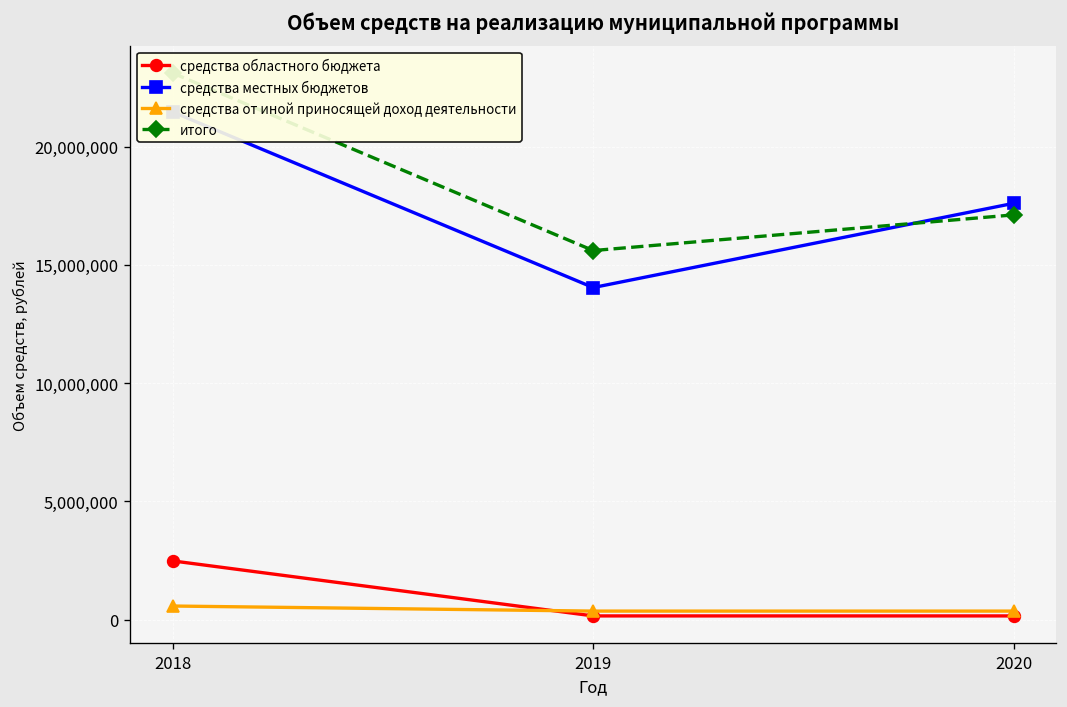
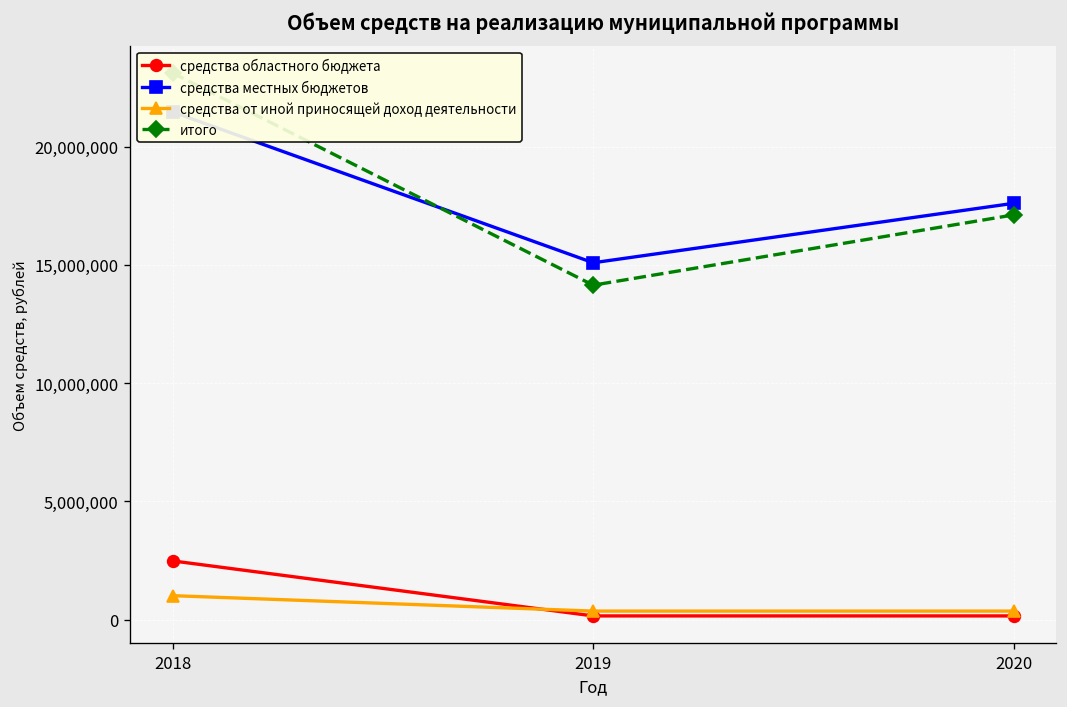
средства от иной приносящей доход деятельности, 2018: 600,000 -> 1,000,000
средства местных бюджетов, 2019: 14,000,000 -> 15,100,000
итого, 2019: 15,600,000 -> 14,100,000
